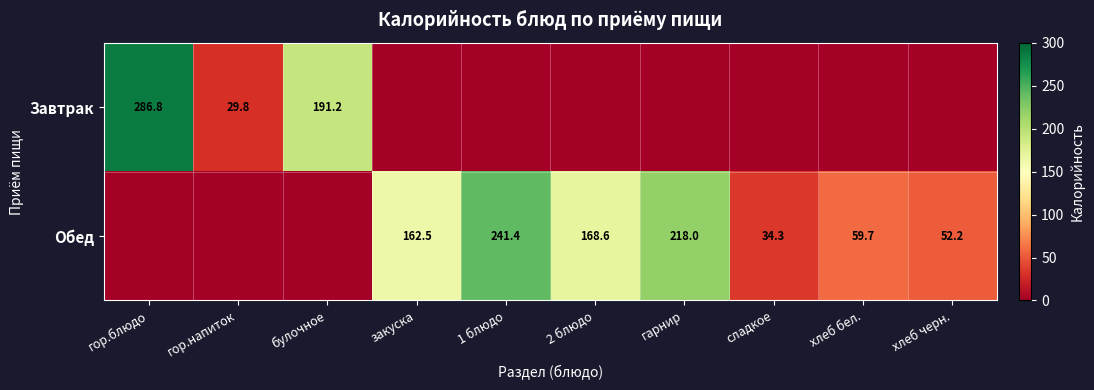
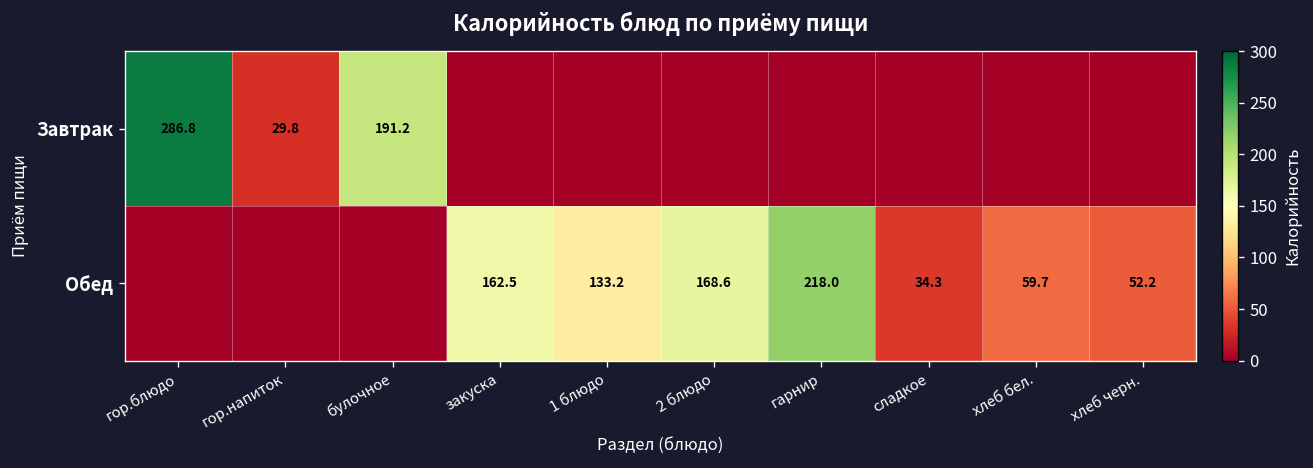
Обед, 1 блюдо: 241.4 -> 133.2
